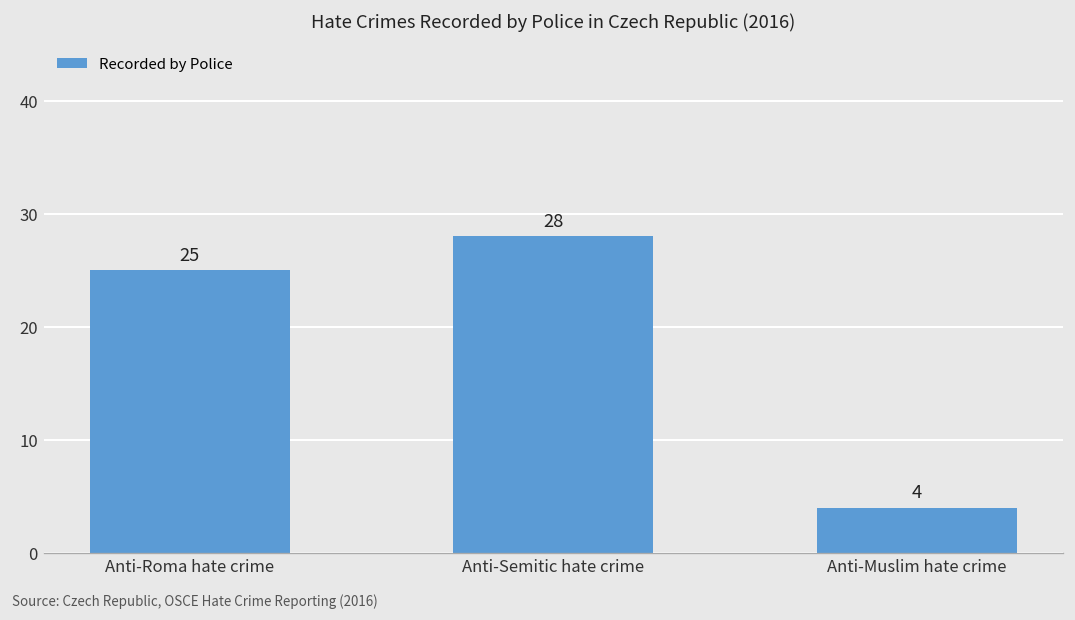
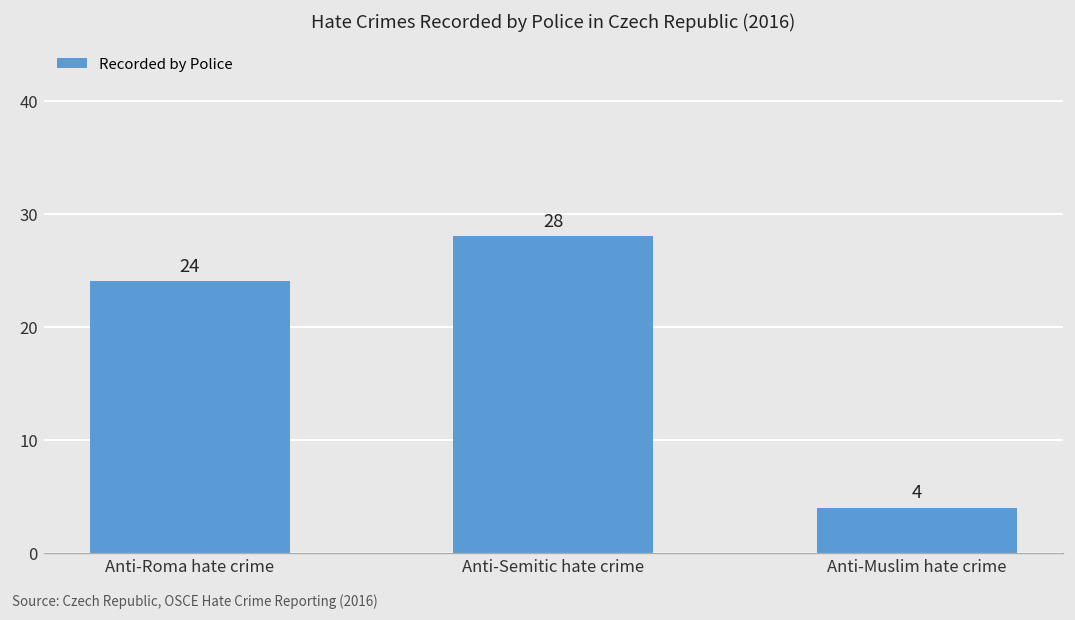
Anti-Roma hate crime: 25 -> 24
